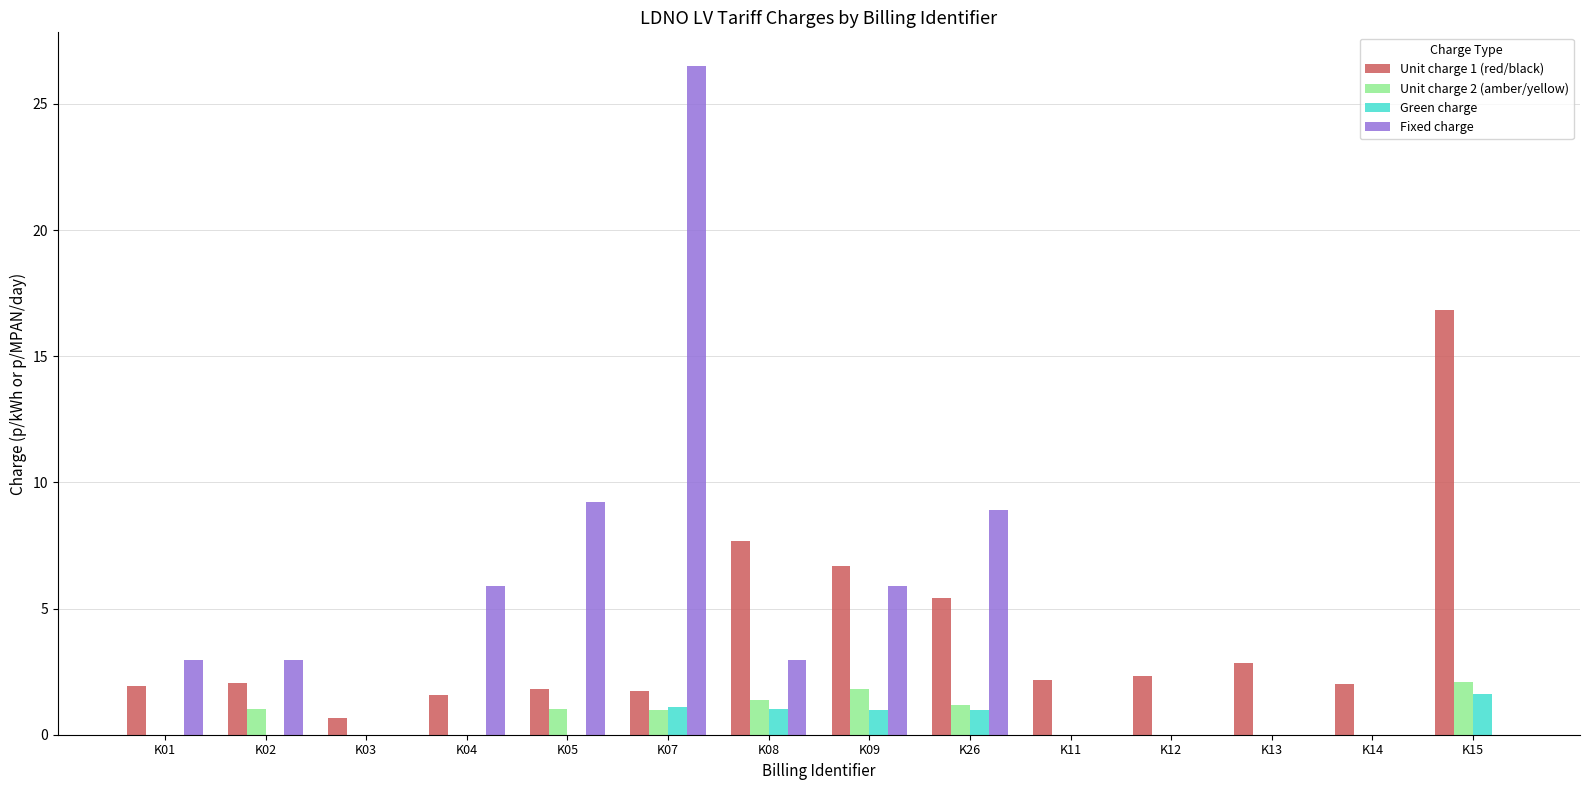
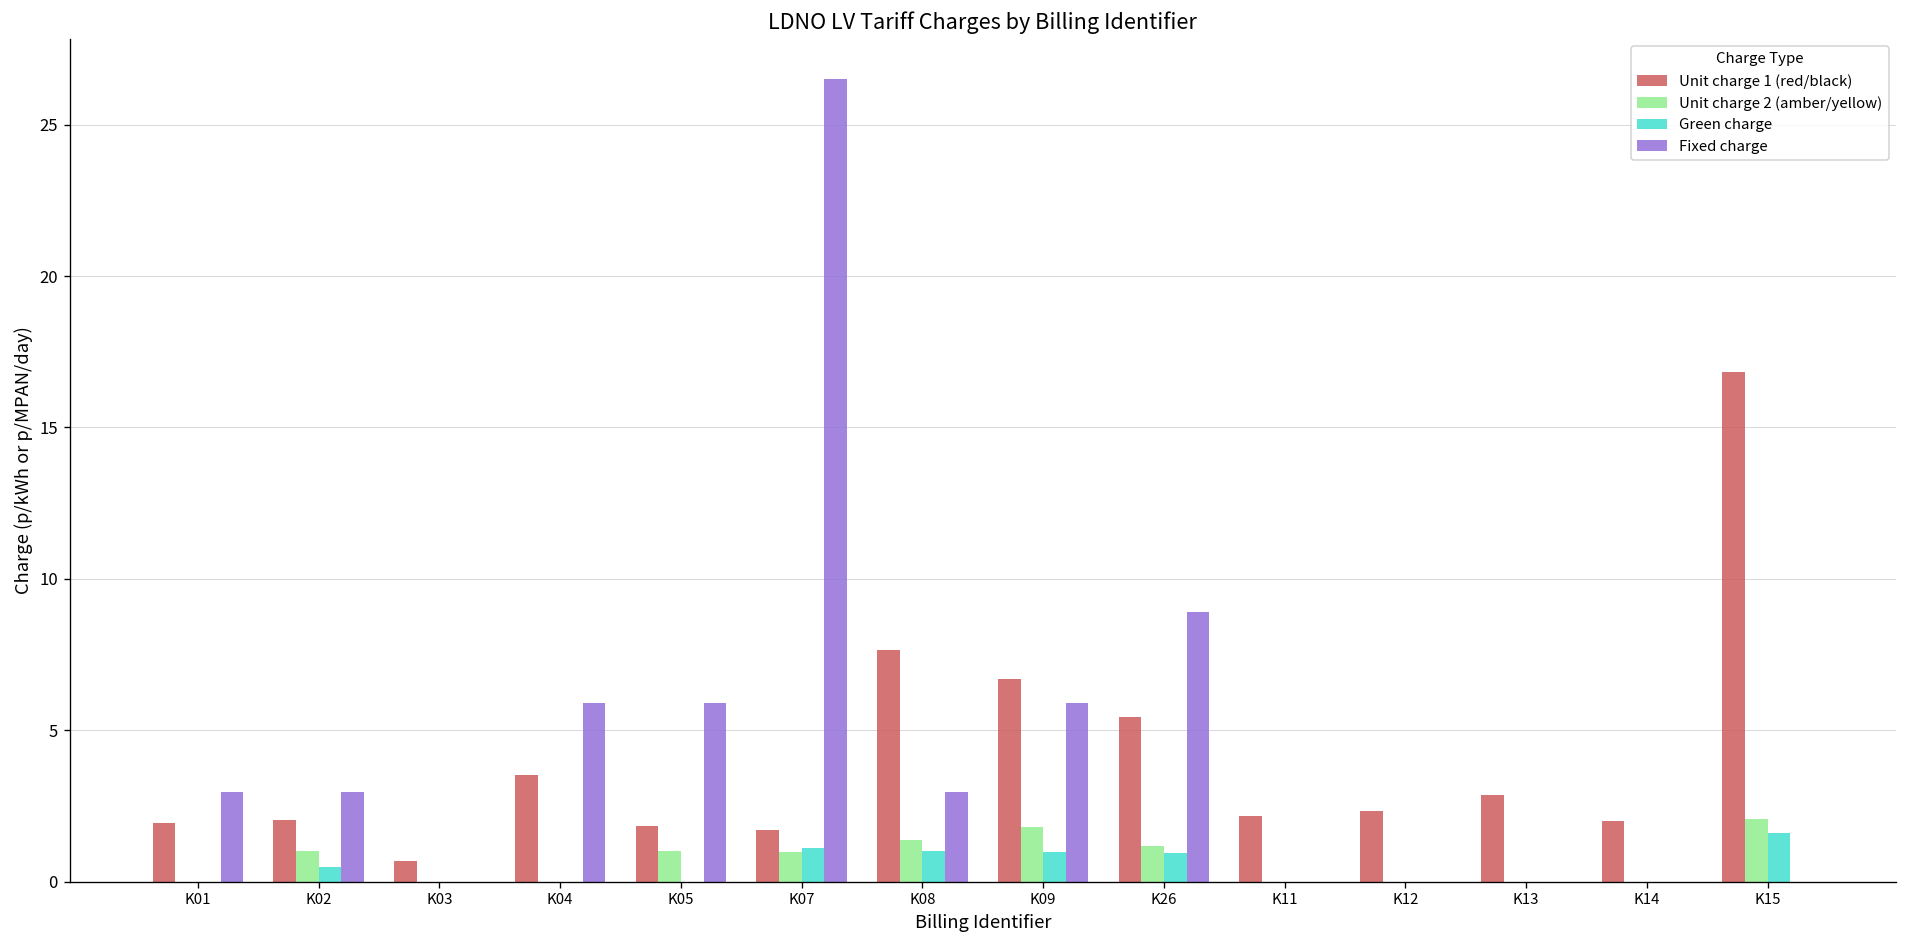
Green charge, K02: 0.0 -> 0.5
Unit charge 1 (red/black), K04: 1.6 -> 3.5
Fixed charge, K05: 9.2 -> 5.9
